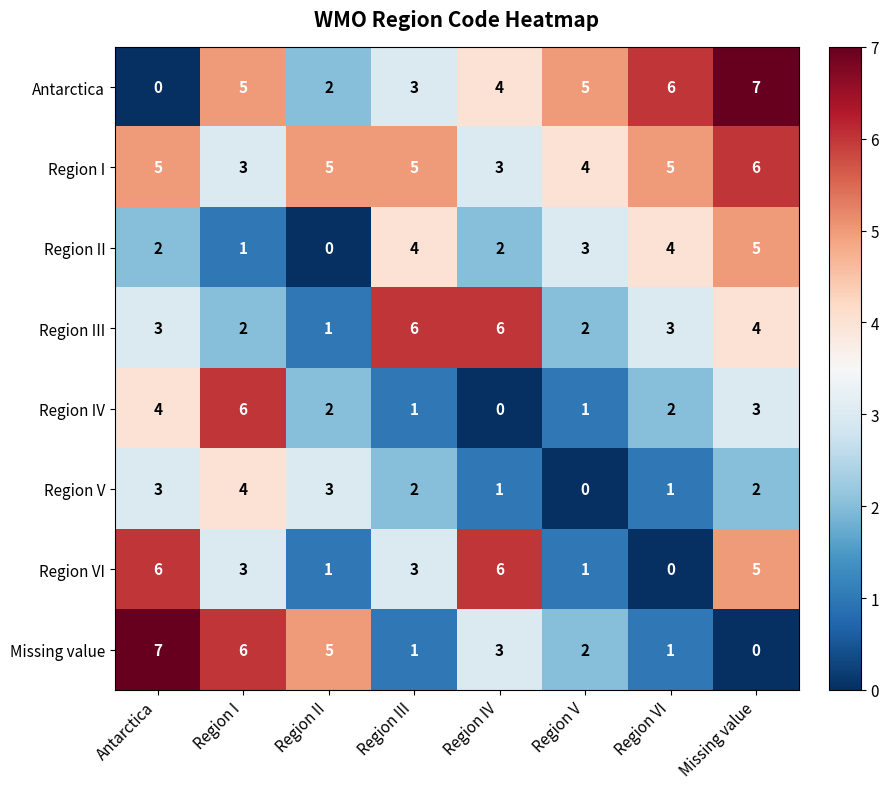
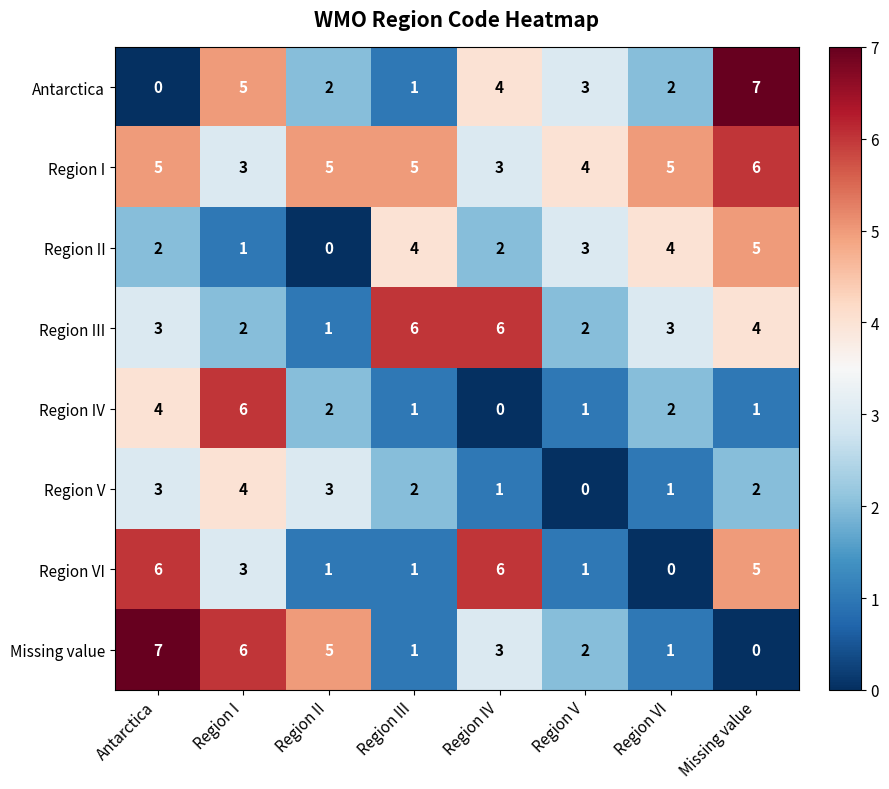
Antarctica, Region III: 3 -> 1
Antarctica, Region V: 5 -> 3
Antarctica, Region VI: 6 -> 2
Region IV, Missing value: 3 -> 1
Region VI, Region III: 3 -> 1
